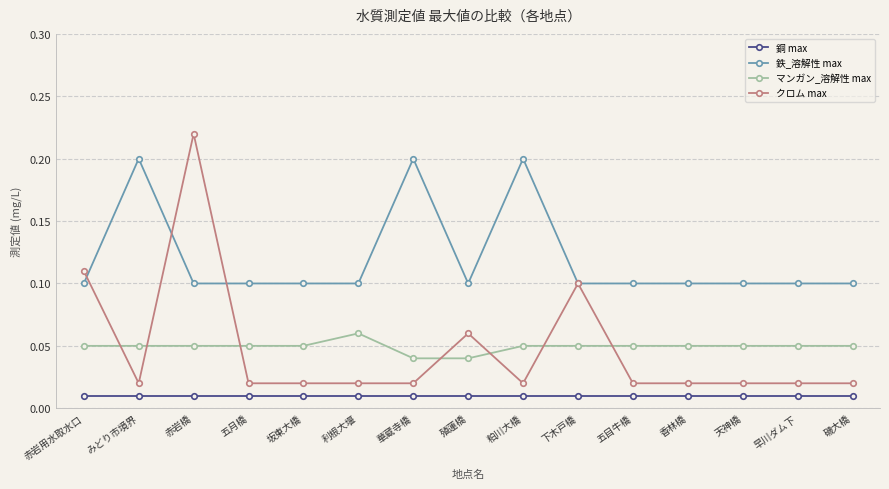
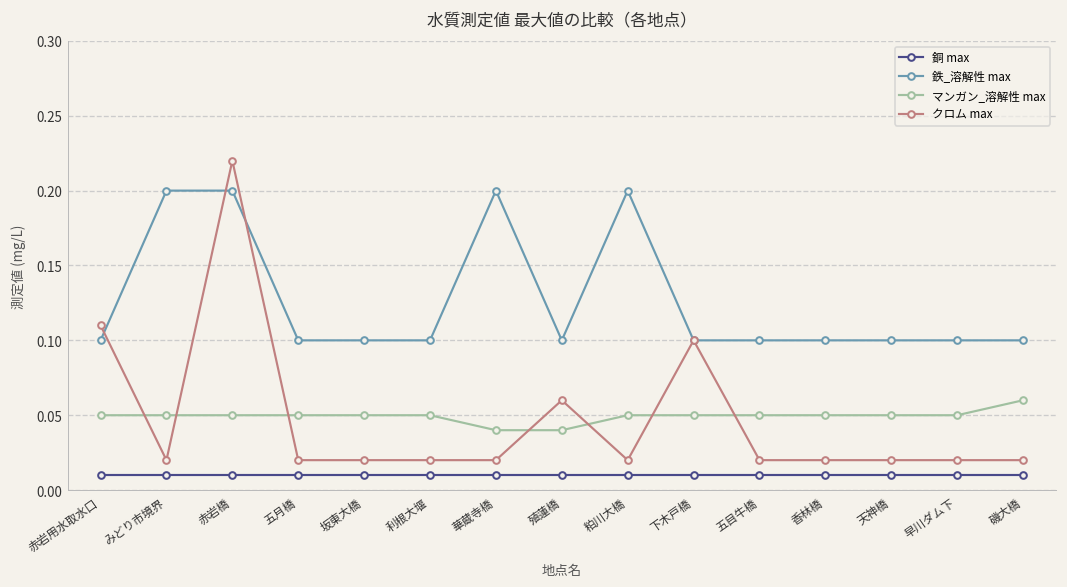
鉄_溶解性 max, 赤岩橋: 0.1 -> 0.2
マンガン_溶解性 max, 利根大堰: 0.06 -> 0.05
マンガン_溶解性 max, 磯大橋: 0.05 -> 0.06
